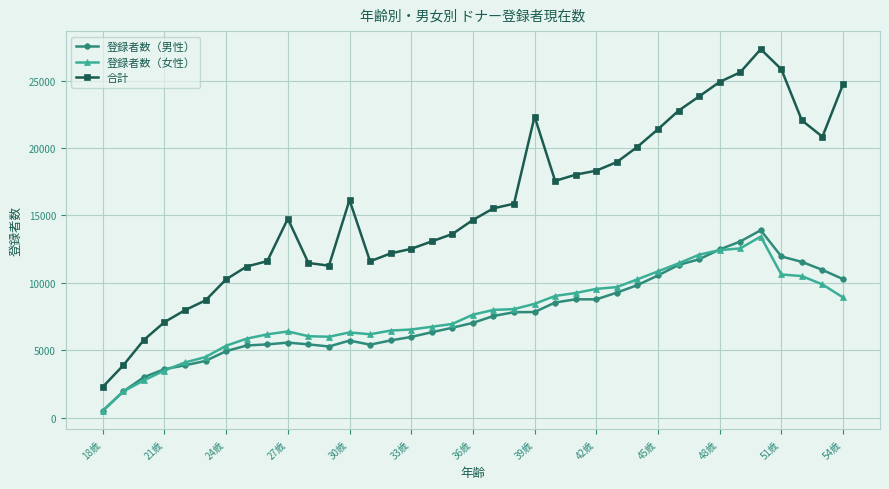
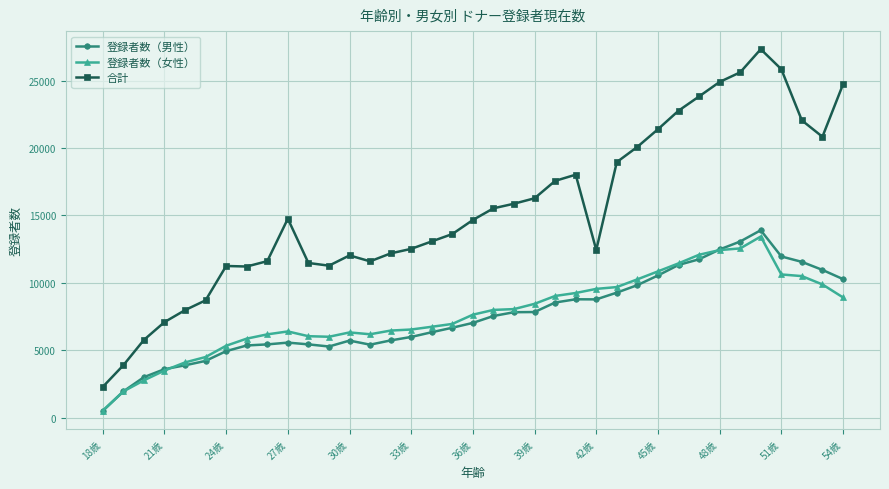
合計, 24歳: 10300 -> 11200
合計, 30歳: 16100 -> 12000
合計, 39歳: 22300 -> 16300
合計, 42歳: 18300 -> 12400
